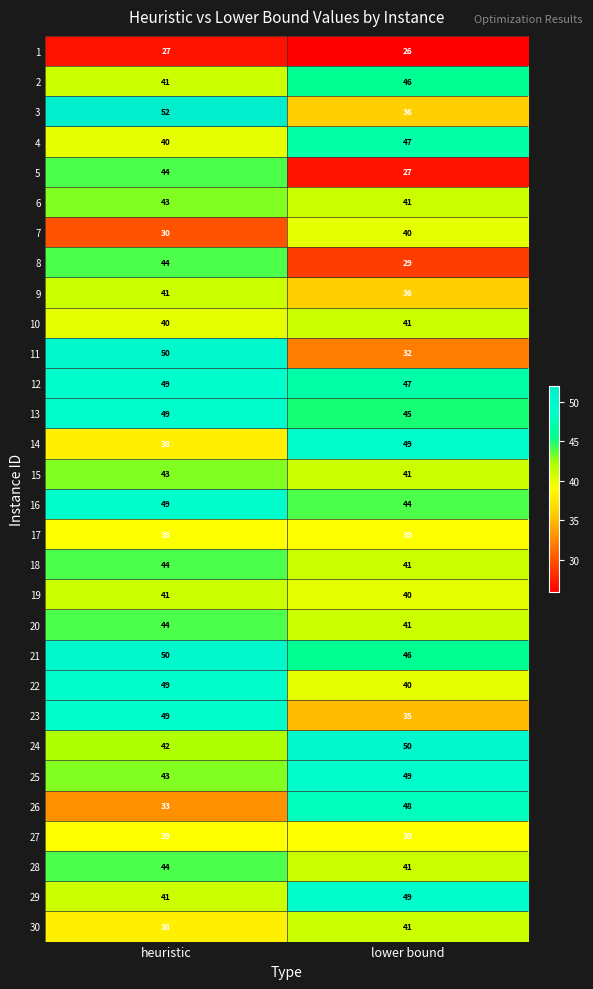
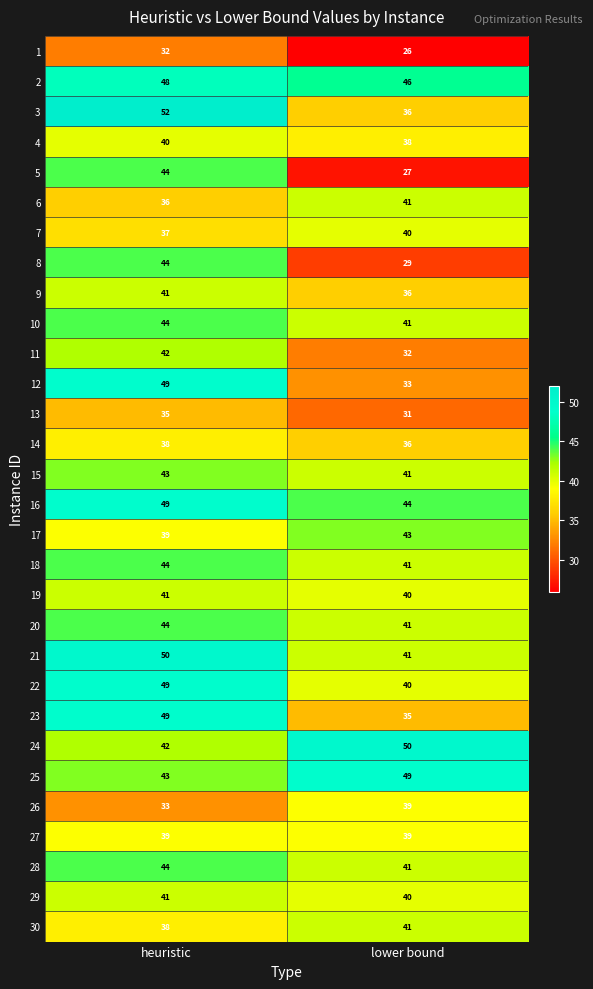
1, heuristic: 27 -> 32
2, heuristic: 41 -> 48
4, lower bound: 47 -> 38
6, heuristic: 43 -> 36
7, heuristic: 30 -> 37
10, heuristic: 40 -> 44
11, heuristic: 50 -> 42
12, lower bound: 47 -> 33
13, heuristic: 49 -> 35
13, lower bound: 45 -> 31
14, lower bound: 49 -> 36
17, lower bound: 39 -> 43
21, lower bound: 46 -> 41
26, lower bound: 48 -> 39
29, lower bound: 49 -> 40
